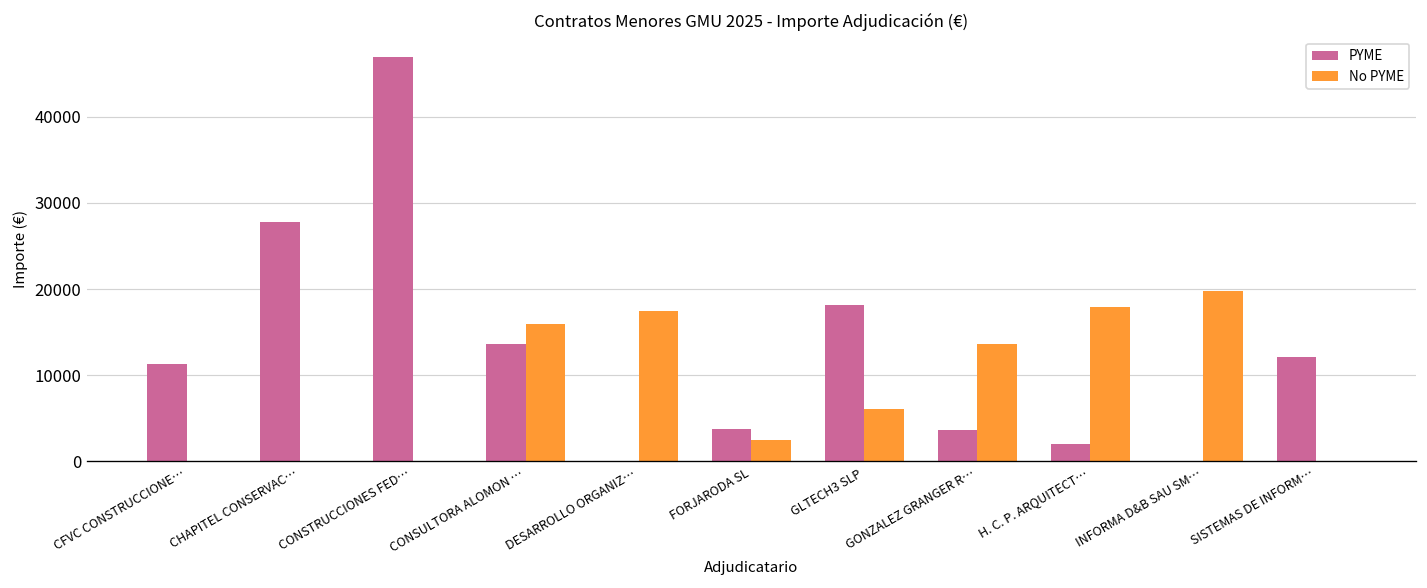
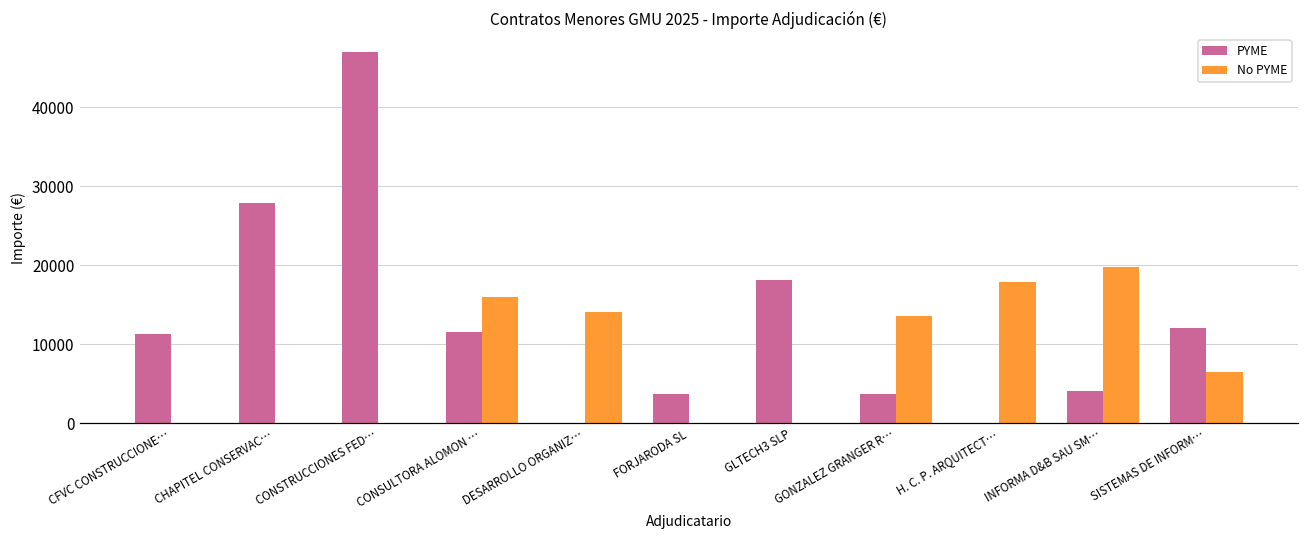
PYME, CONSULTORA ALOMON …: 14000 -> 11000
No PYME, DESARROLLO ORGANIZ…: 17000 -> 14000
No PYME, FORJARODA SL: 2000 -> 0
No PYME, GLTECH3 SLP: 6000 -> 0
PYME, H. C. P. ARQUITECT…: 2000 -> 0
PYME, INFORMA D&B SAU SM…: 0 -> 4000
No PYME, SISTEMAS DE INFORM…: 0 -> 7000
